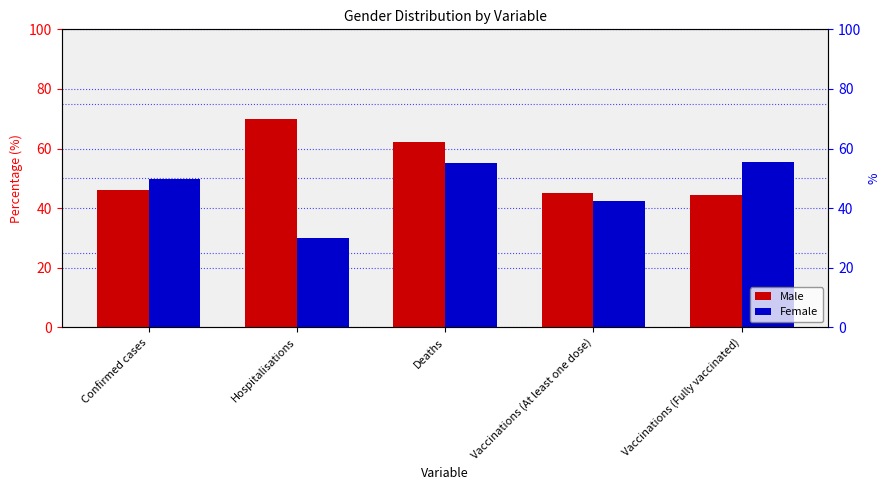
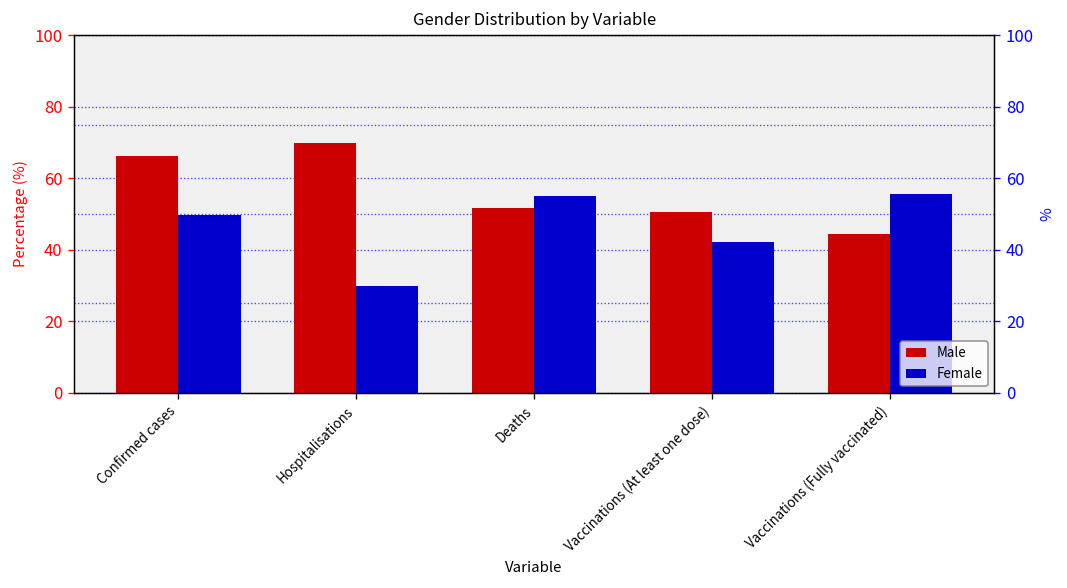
Male, Confirmed cases: 46 -> 66
Male, Deaths: 62 -> 52
Male, Vaccinations (At least one dose): 45 -> 51
